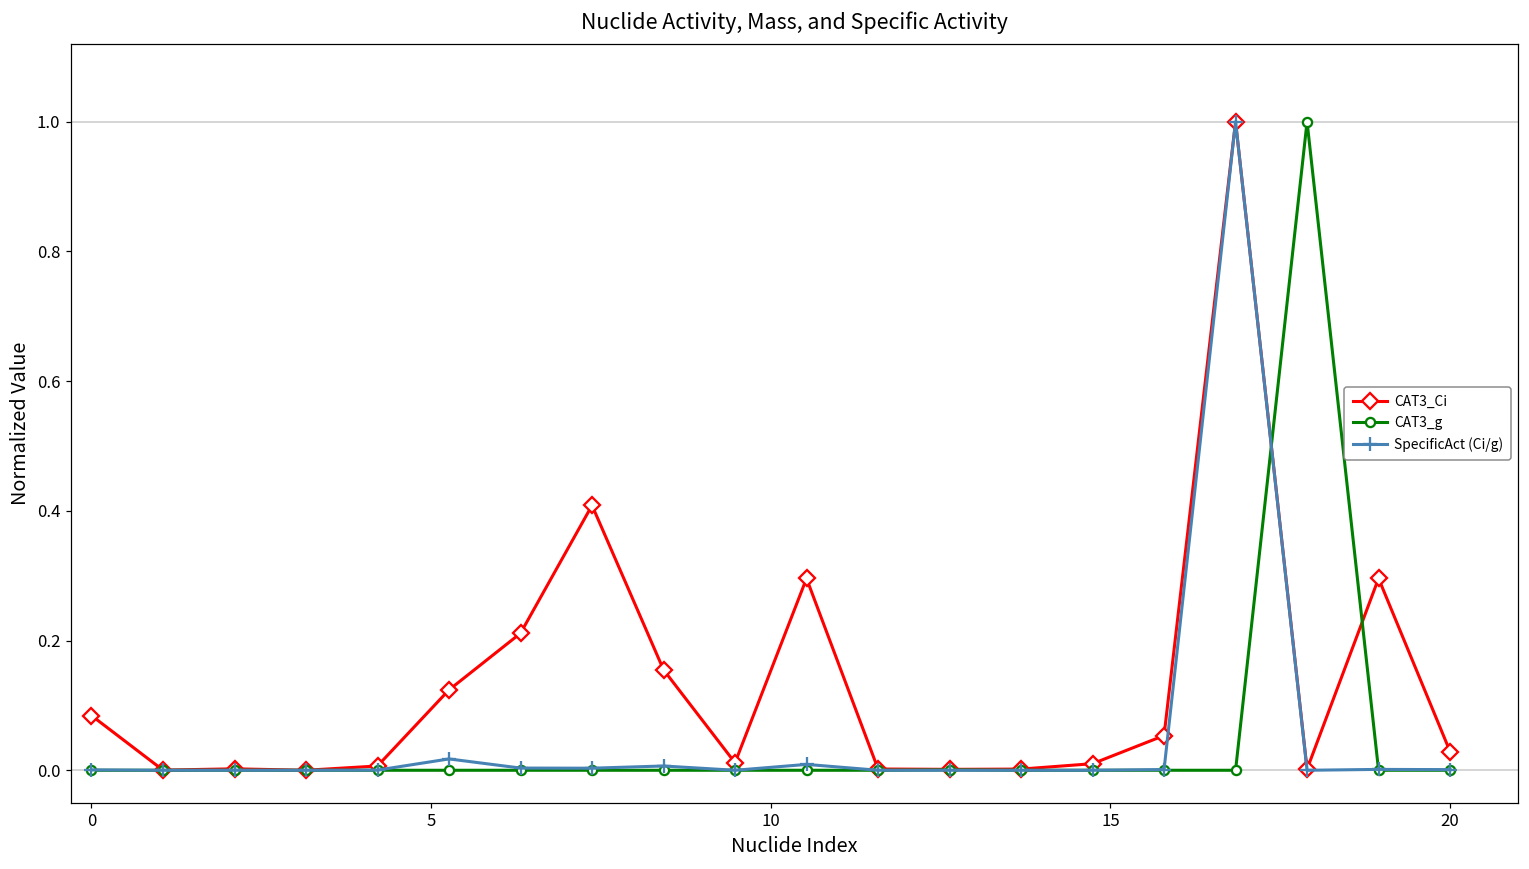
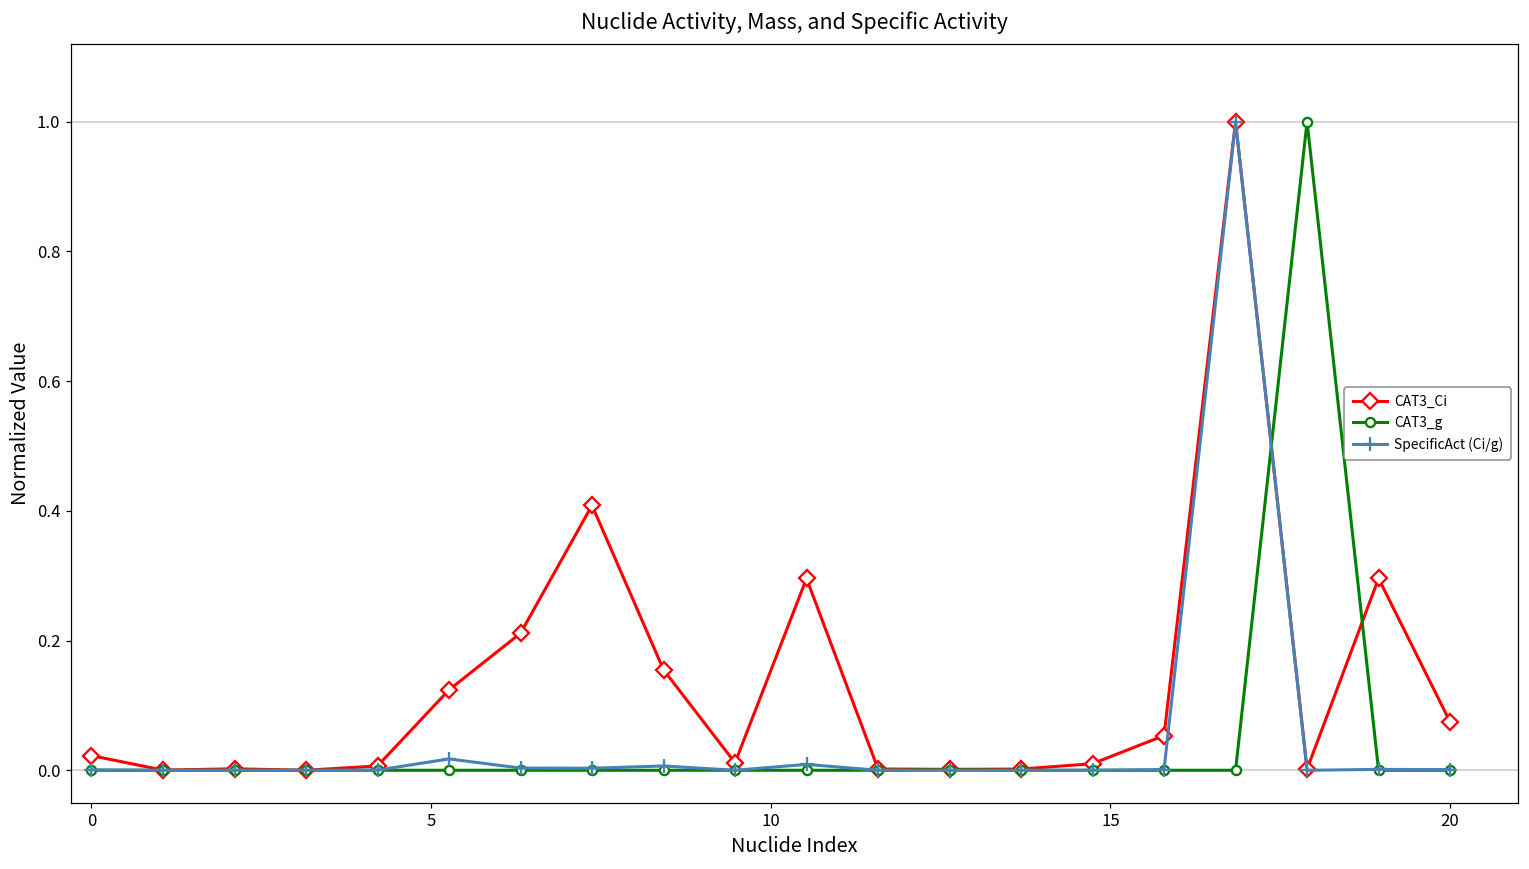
CAT3_Ci, 0: 0.08 -> 0.02
CAT3_Ci, 20: 0.03 -> 0.07
